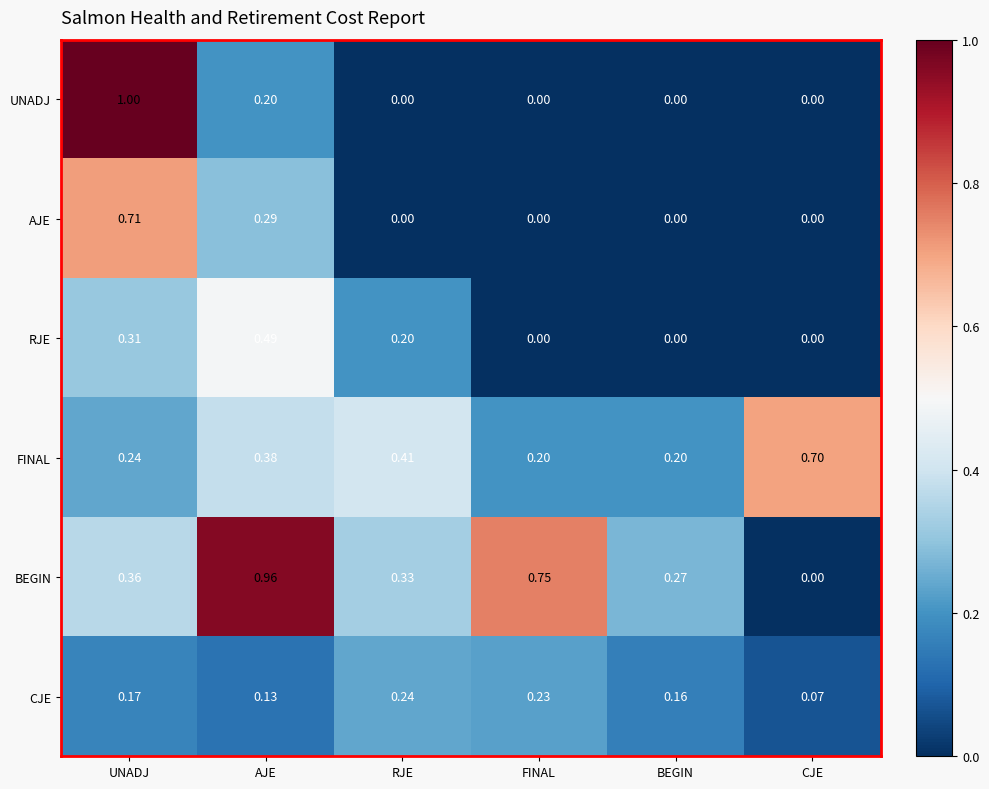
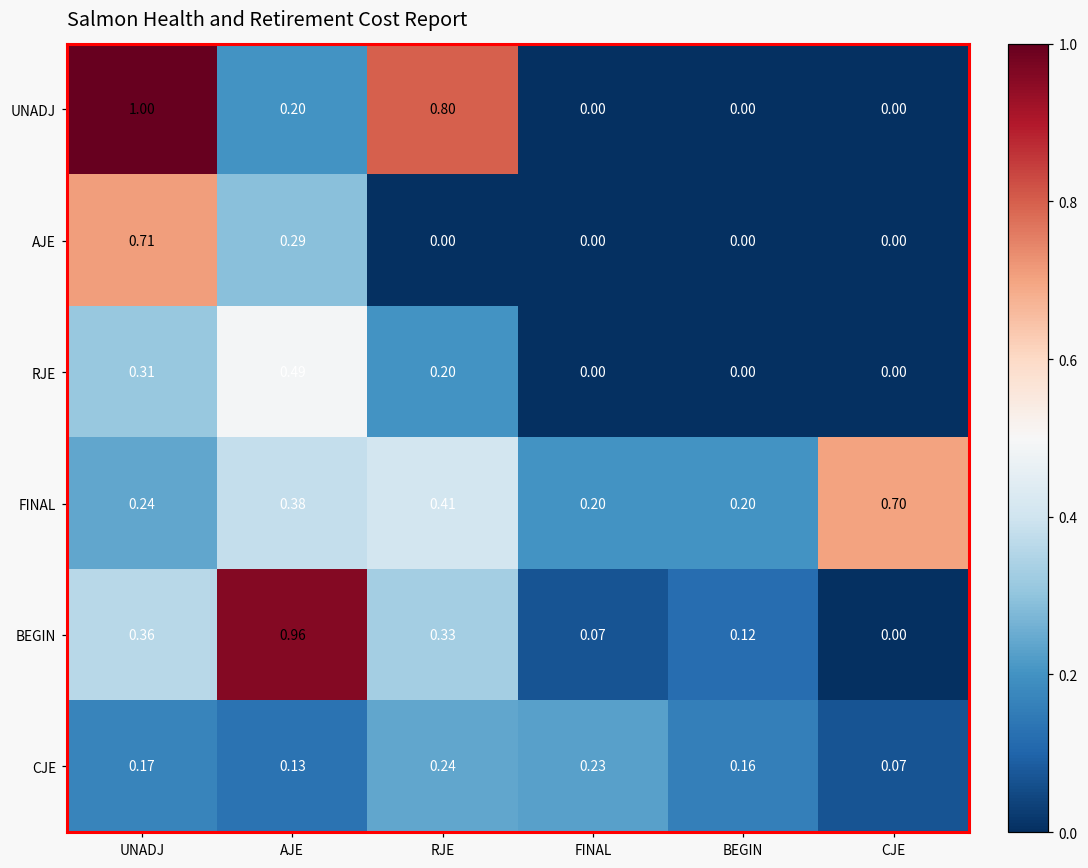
UNADJ, RJE: 0.00 -> 0.80
BEGIN, FINAL: 0.75 -> 0.07
BEGIN, BEGIN: 0.27 -> 0.12
